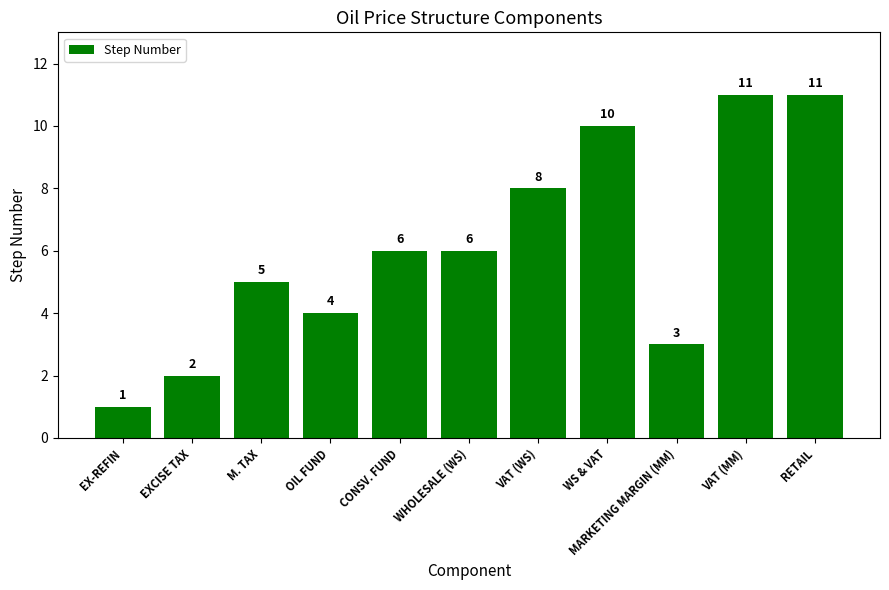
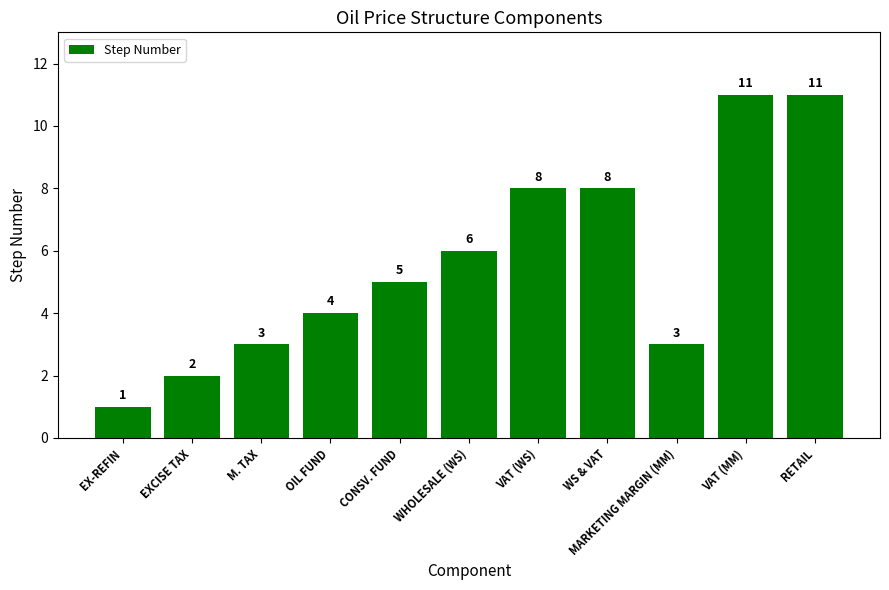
M. TAX: 5 -> 3
CONSV. FUND: 6 -> 5
WS & VAT: 10 -> 8
